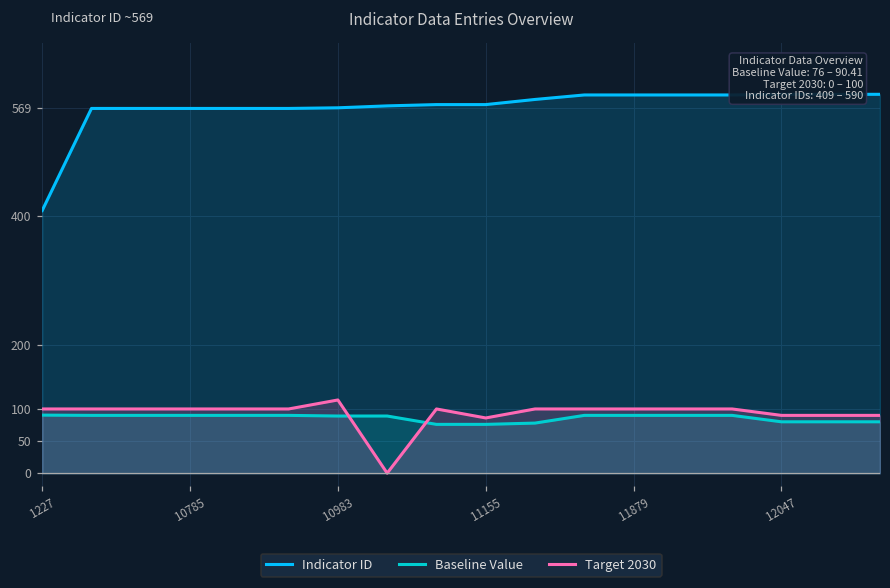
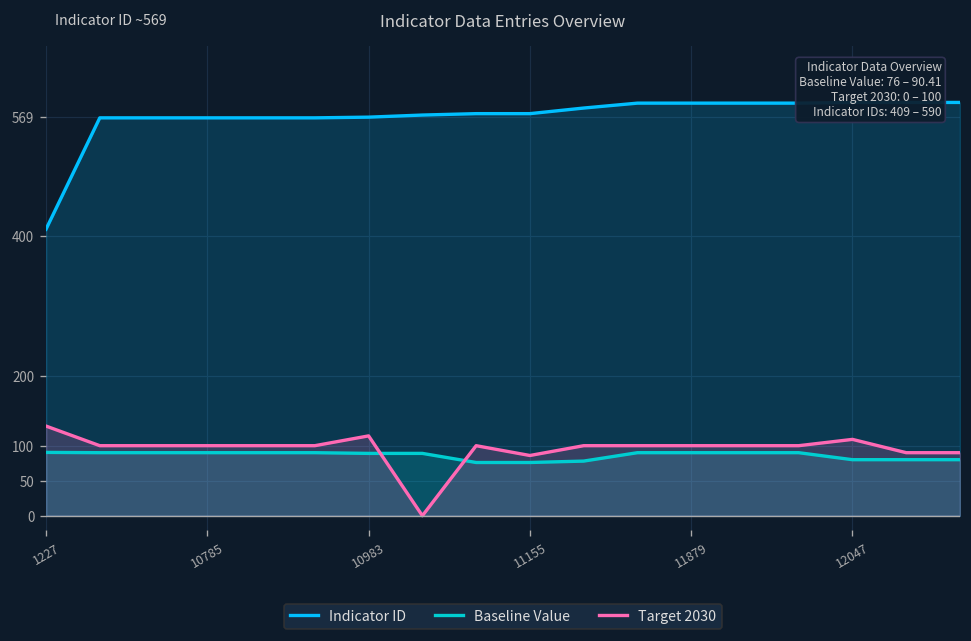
Target 2030, 1227: 100 -> 130
Target 2030, 12047: 90 -> 110
